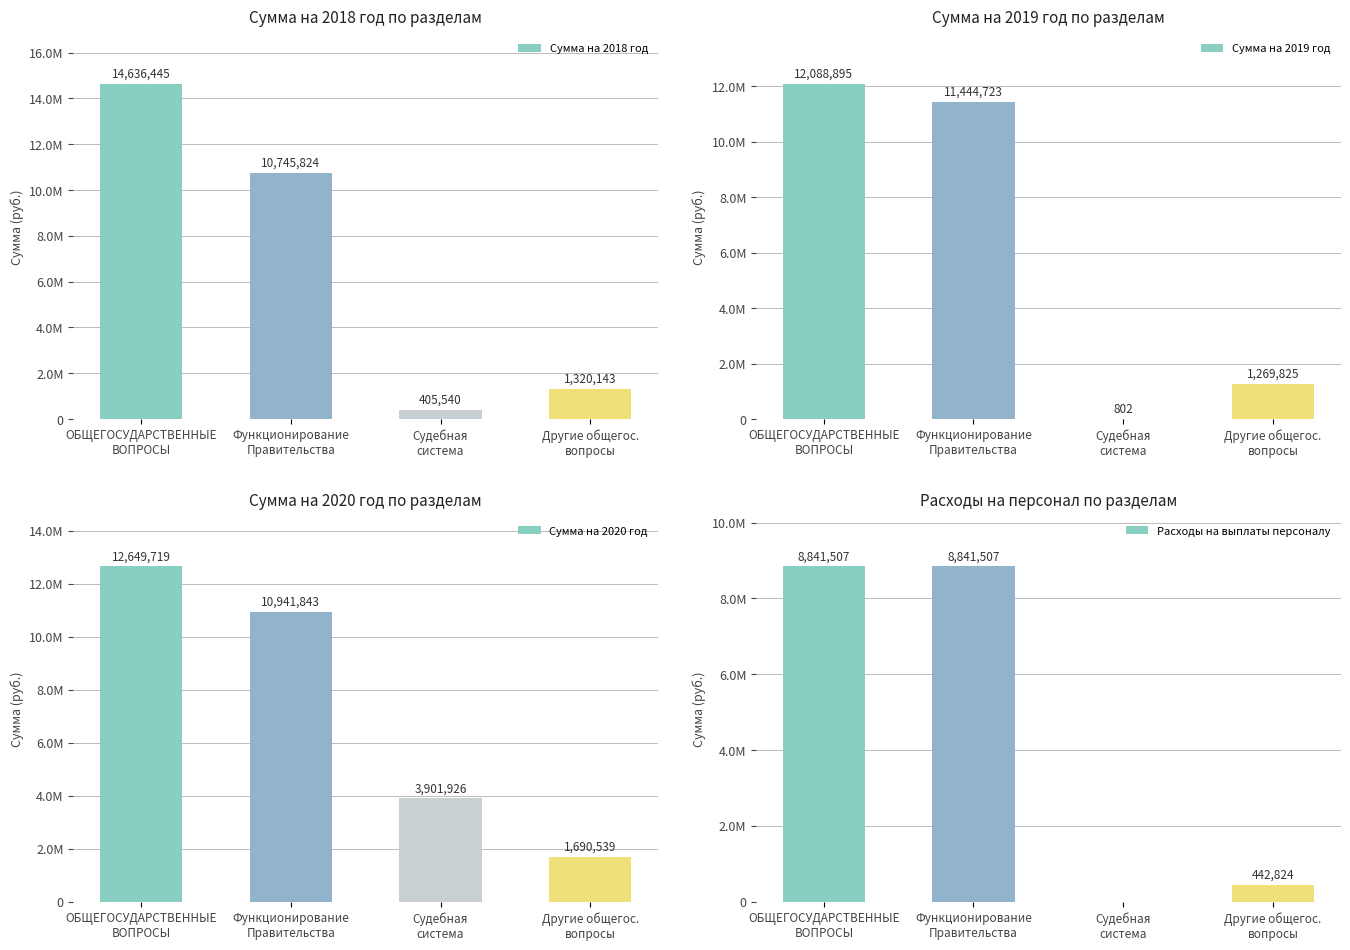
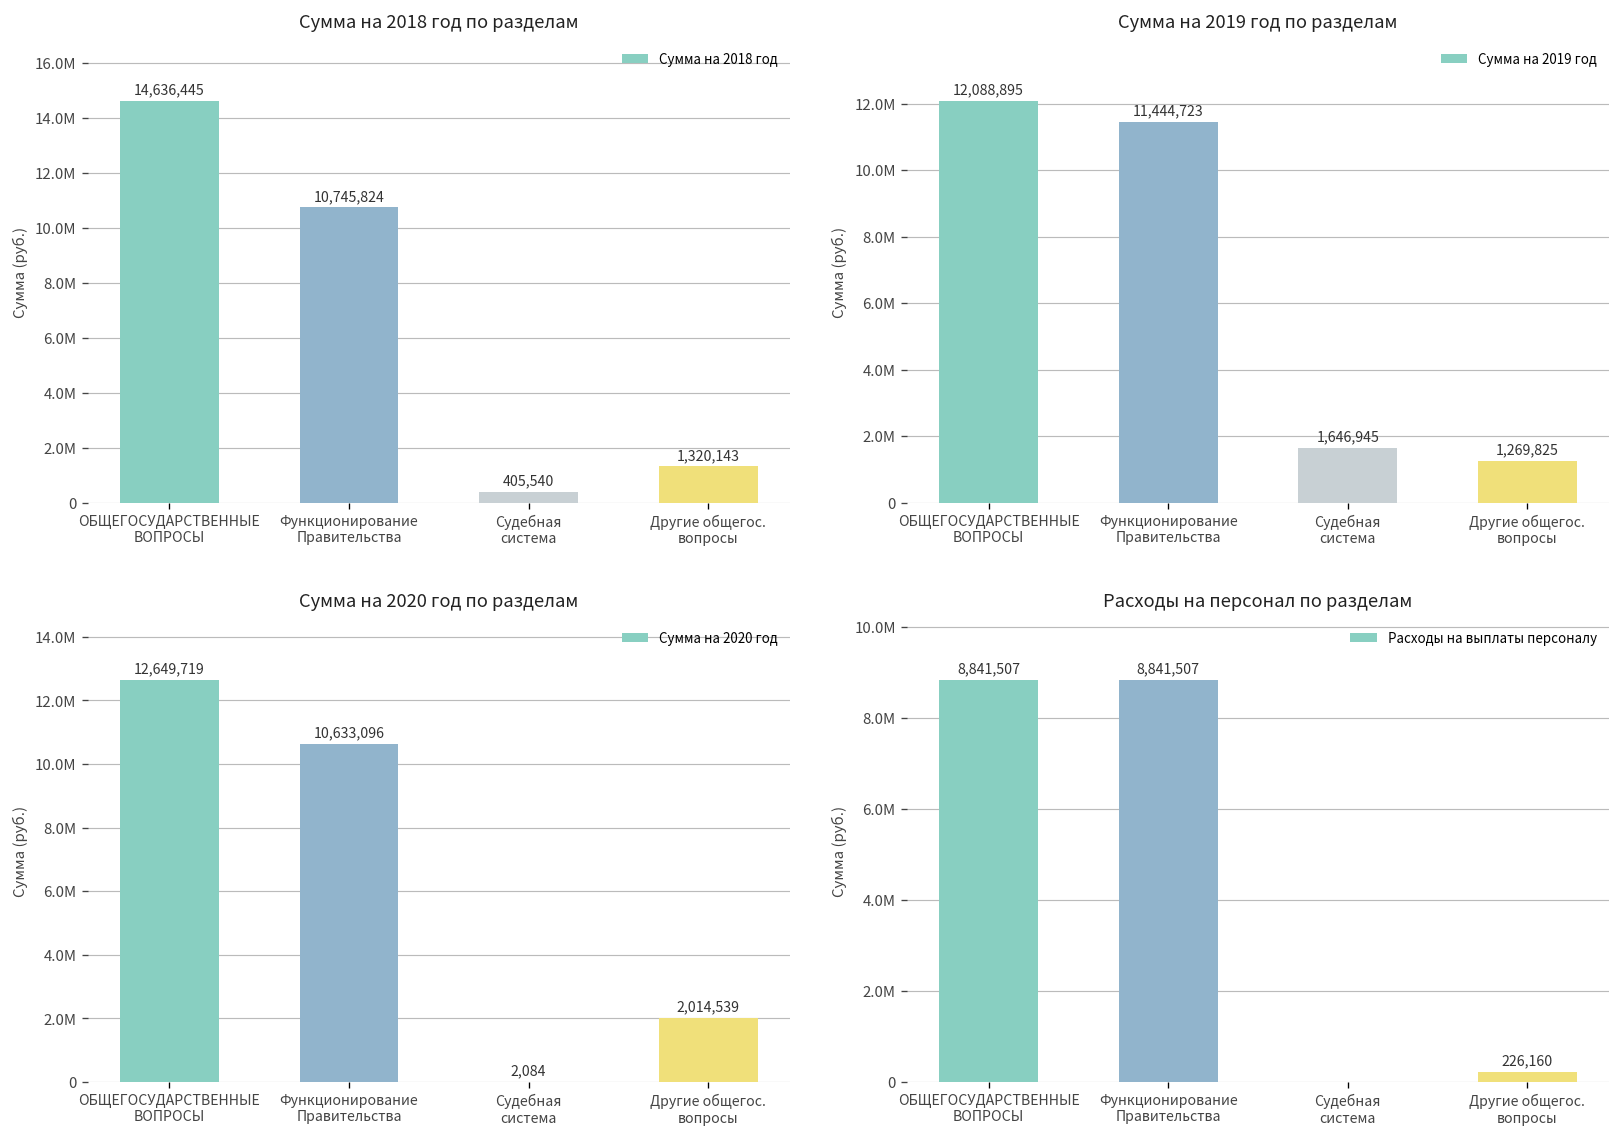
Сумма на 2019 год по разделам, Судебная система: 802 -> 1,646,945
Сумма на 2020 год по разделам, Функционирование Правительства: 10,941,843 -> 10,633,096
Сумма на 2020 год по разделам, Судебная система: 3,901,926 -> 2,084
Сумма на 2020 год по разделам, Другие общегос. вопросы: 1,690,539 -> 2,014,539
Расходы на персонал по разделам, Другие общегос. вопросы: 442,824 -> 226,160
